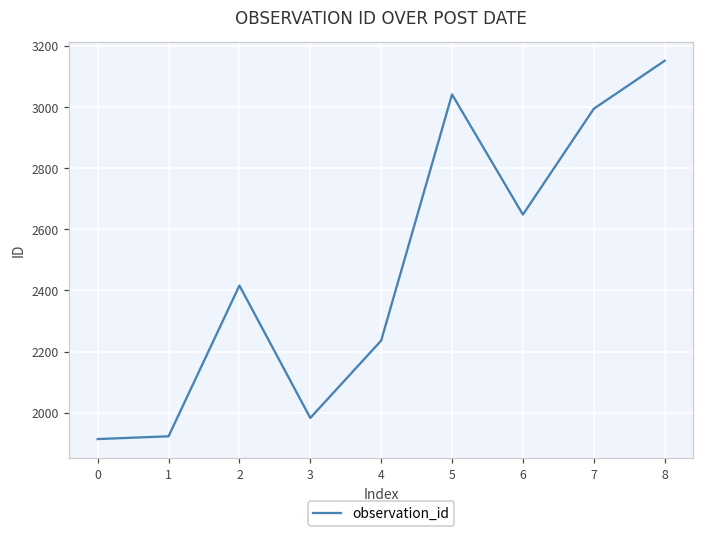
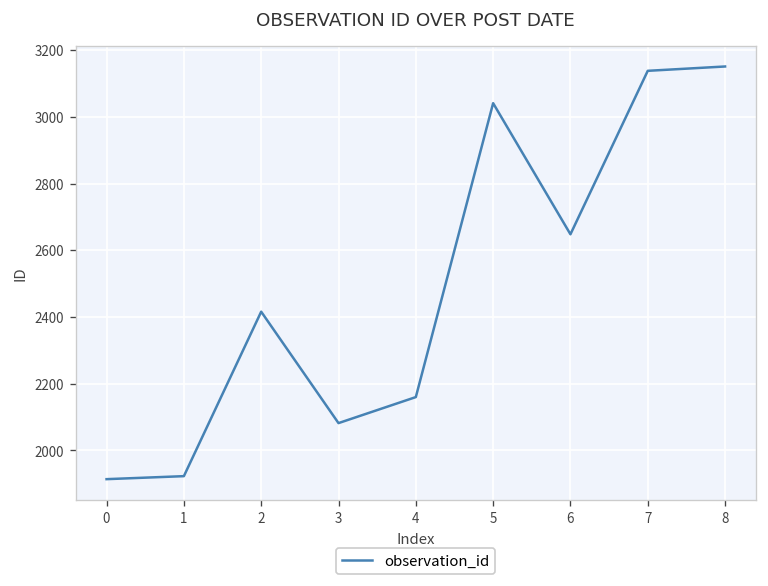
3: 1980 -> 2080
4: 2240 -> 2160
7: 2990 -> 3140
